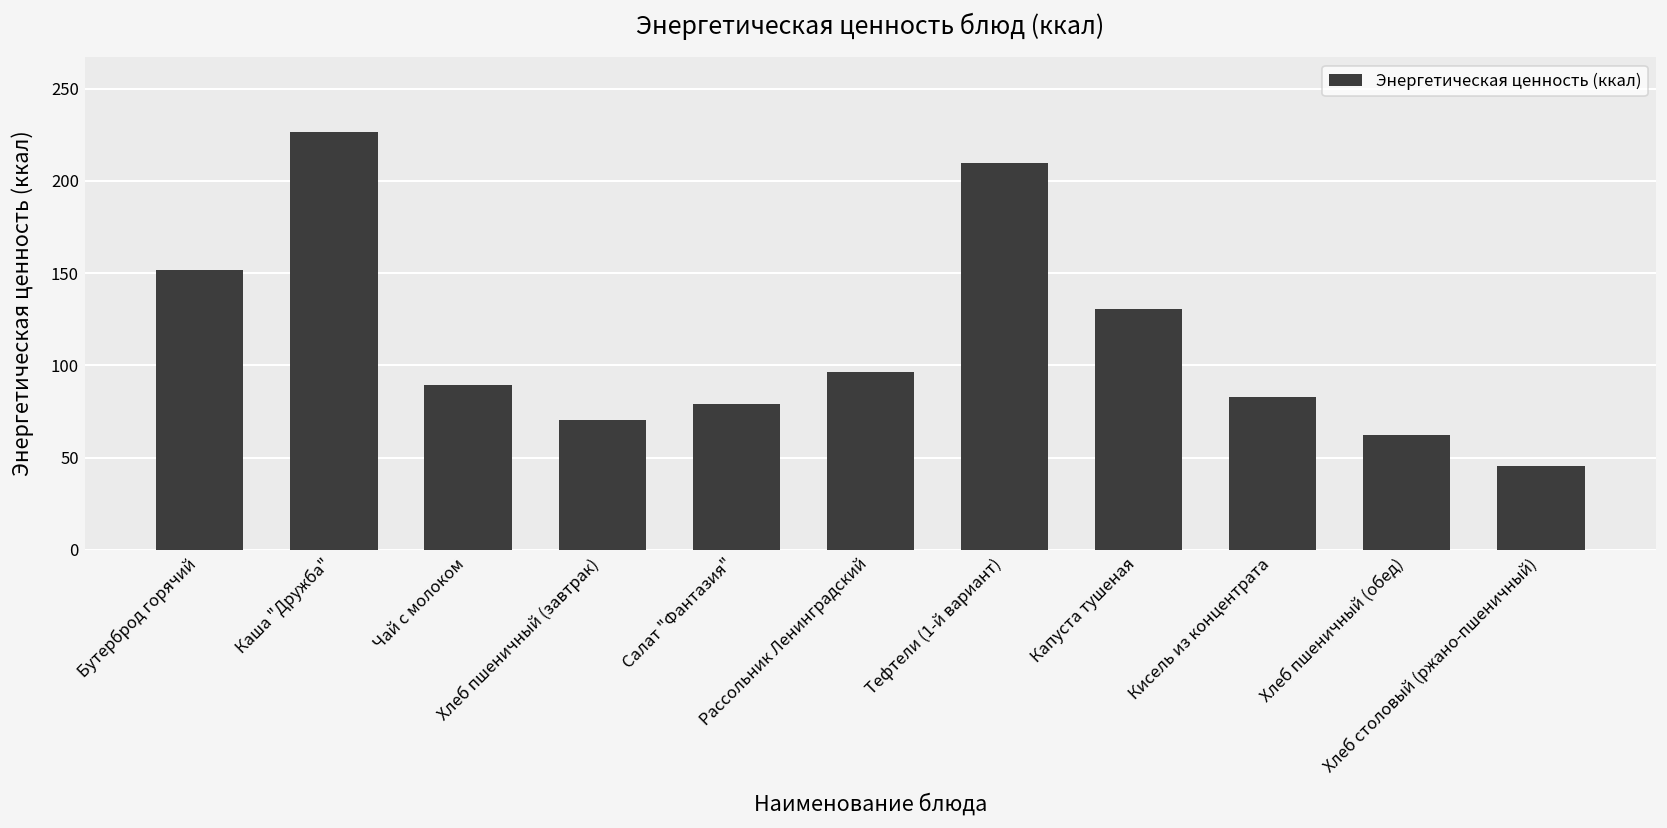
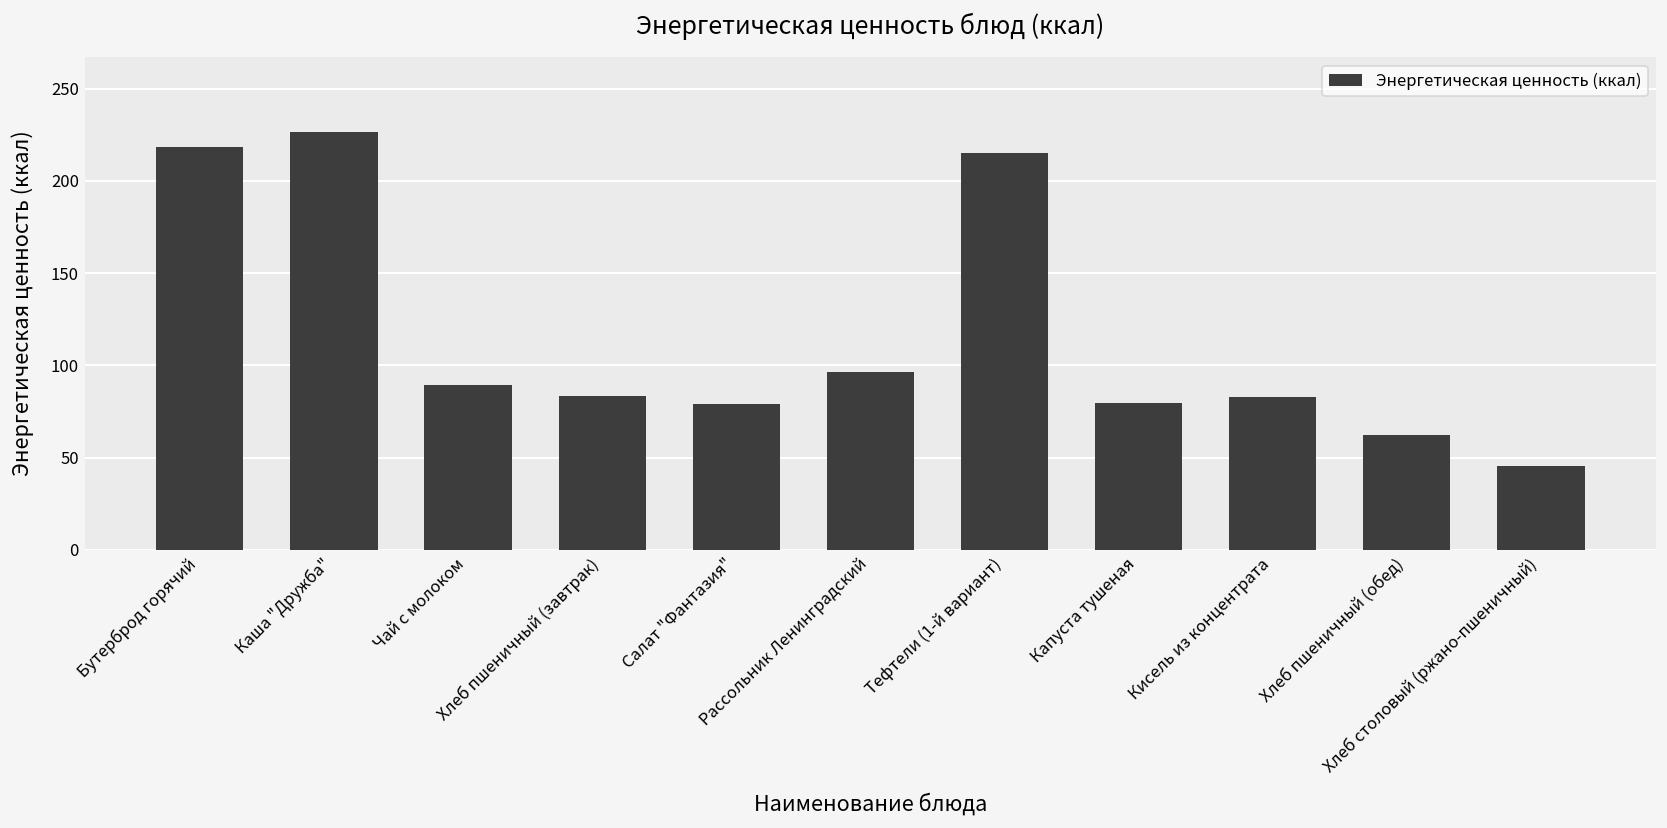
Бутерброд горячий: 151 -> 218
Хлеб пшеничный (завтрак): 71 -> 83
Тефтели (1-й вариант): 209 -> 215
Капуста тушеная: 131 -> 79
